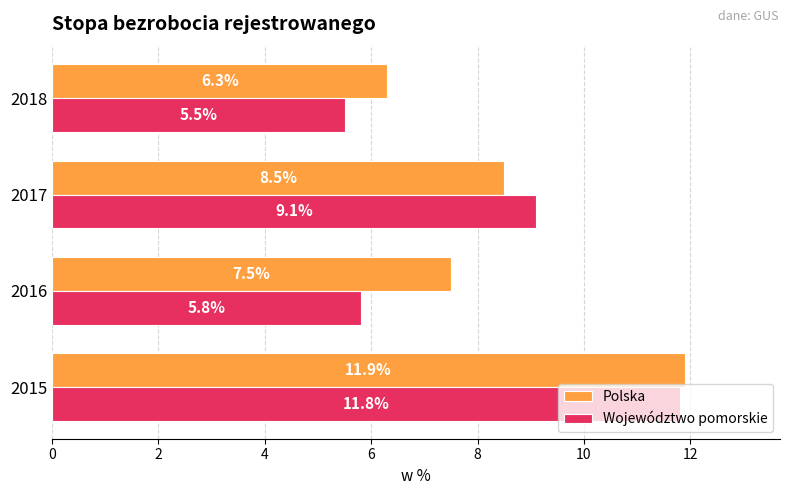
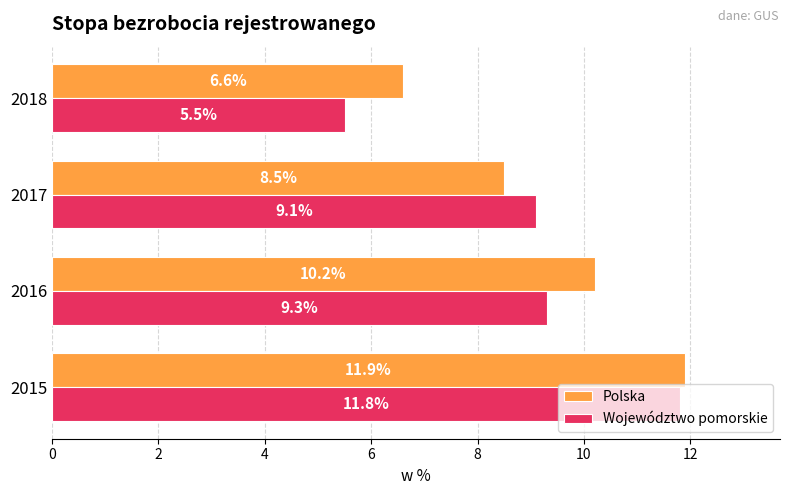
Polska, 2018: 6.3% -> 6.6%
Polska, 2016: 7.5% -> 10.2%
Województwo pomorskie, 2016: 5.8% -> 9.3%
